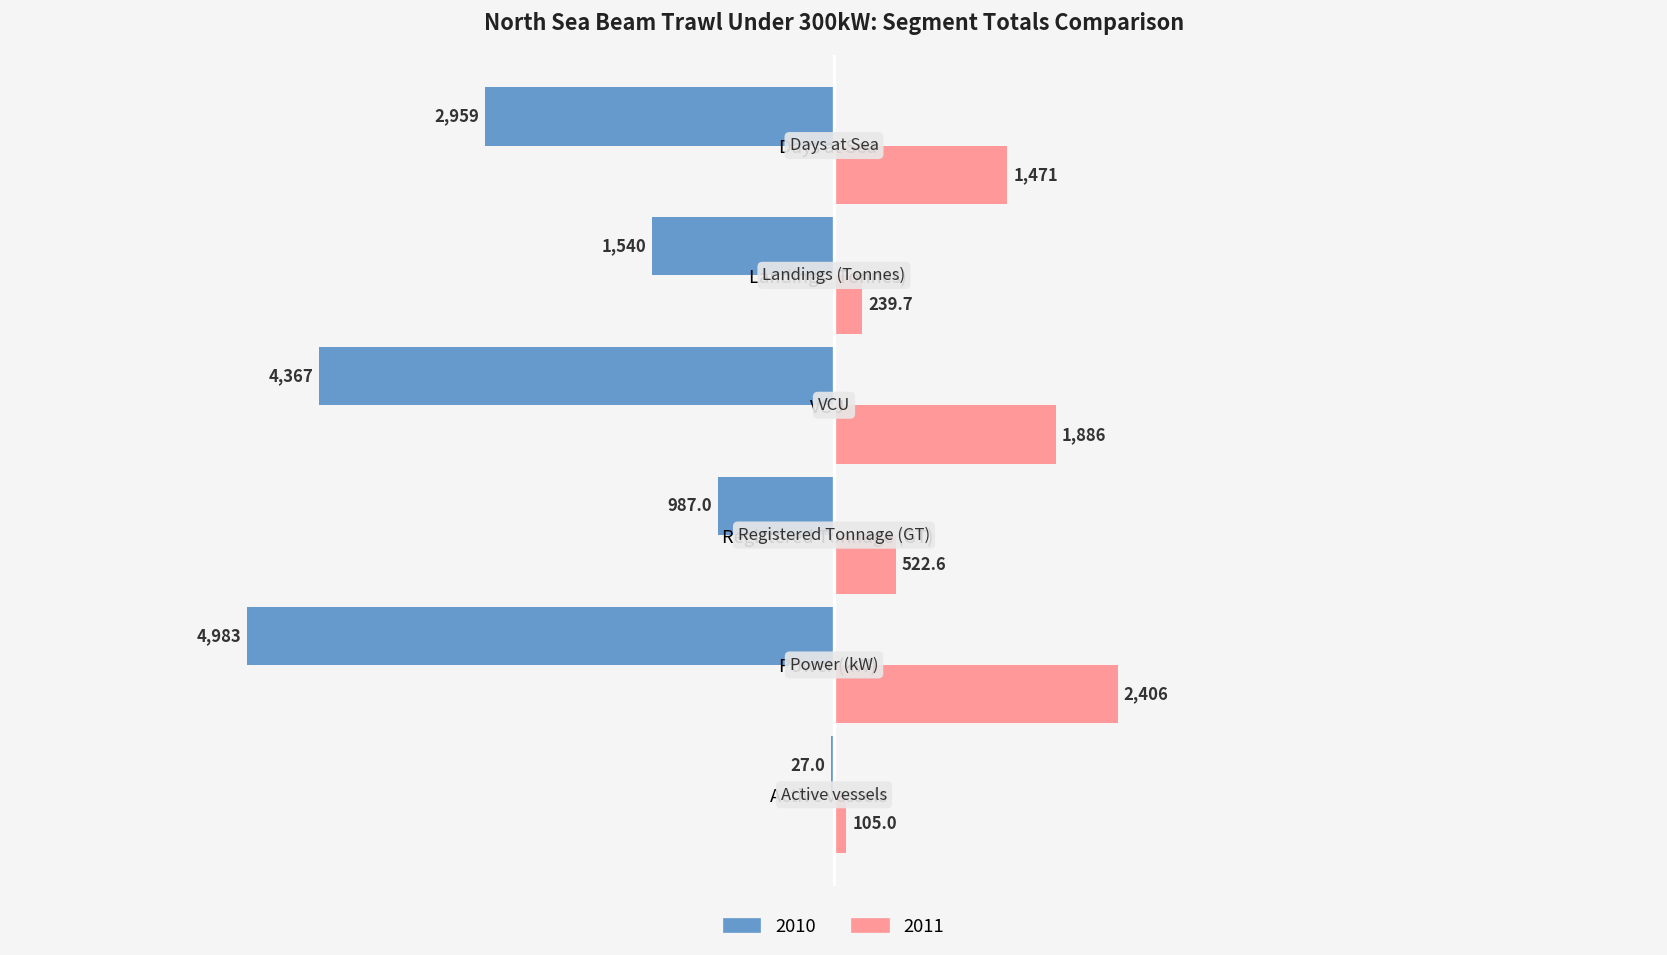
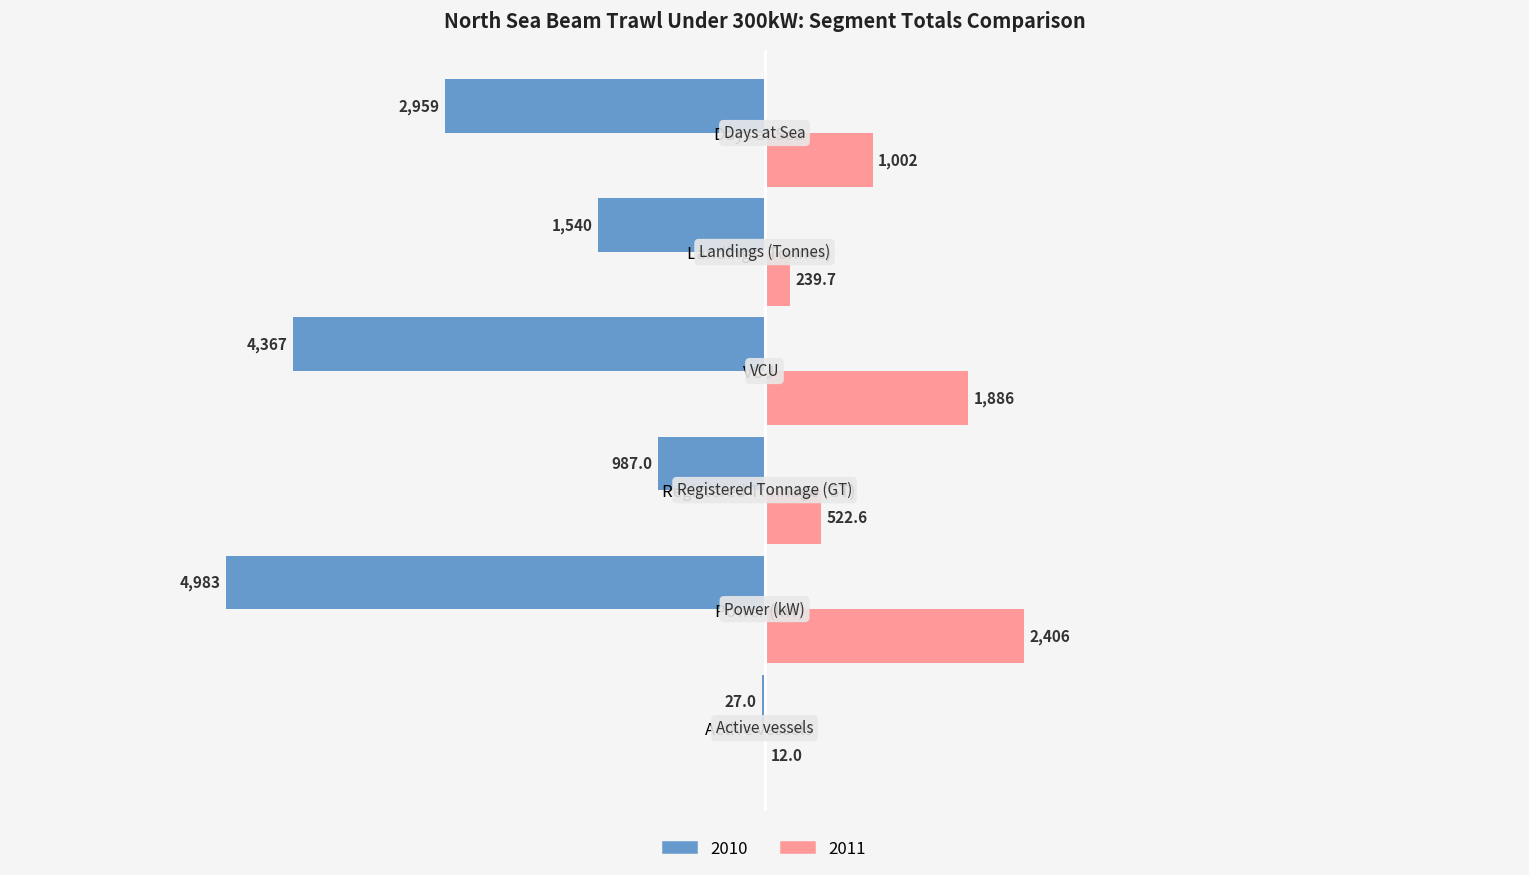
2011, Days at Sea: 1,471 -> 1,002
2011, Active vessels: 105.0 -> 12.0
